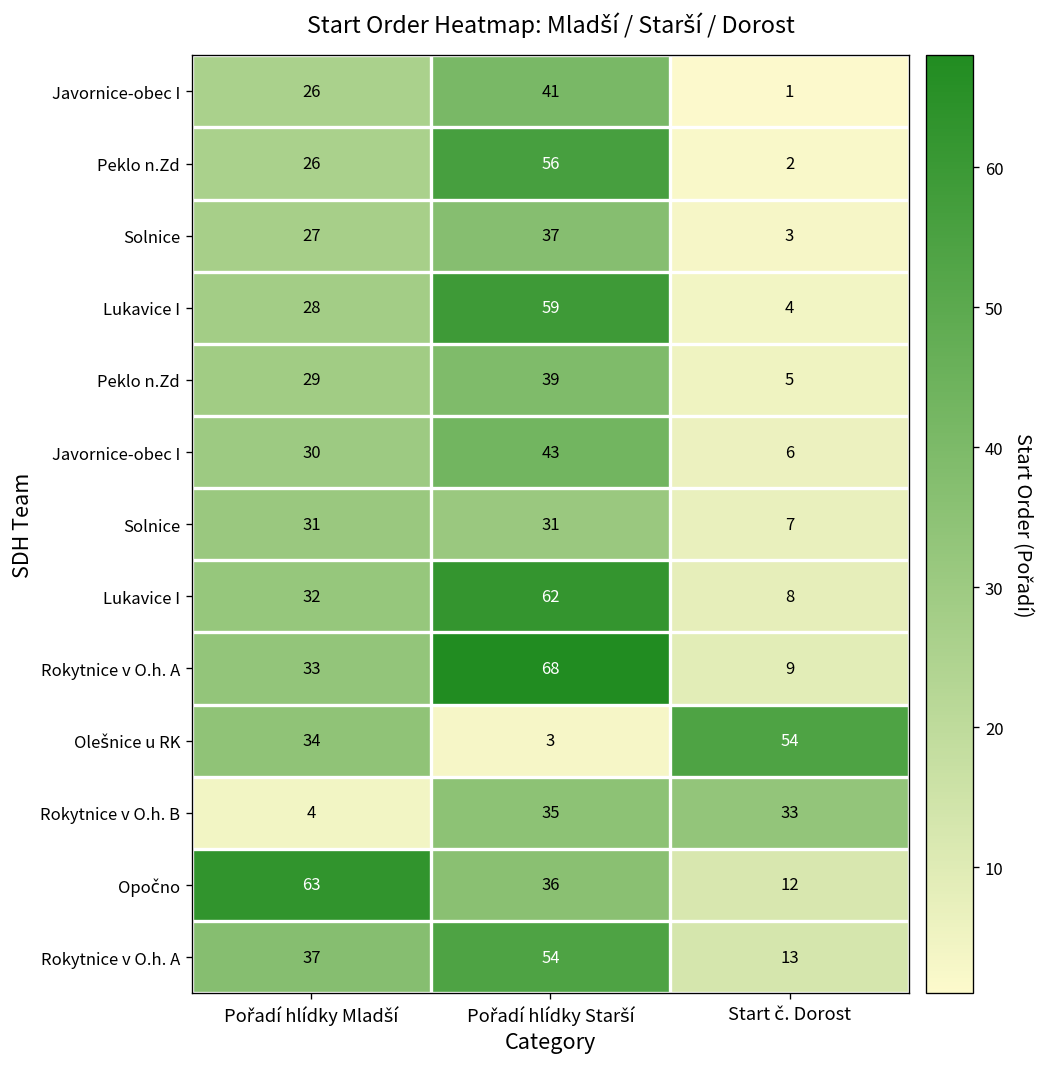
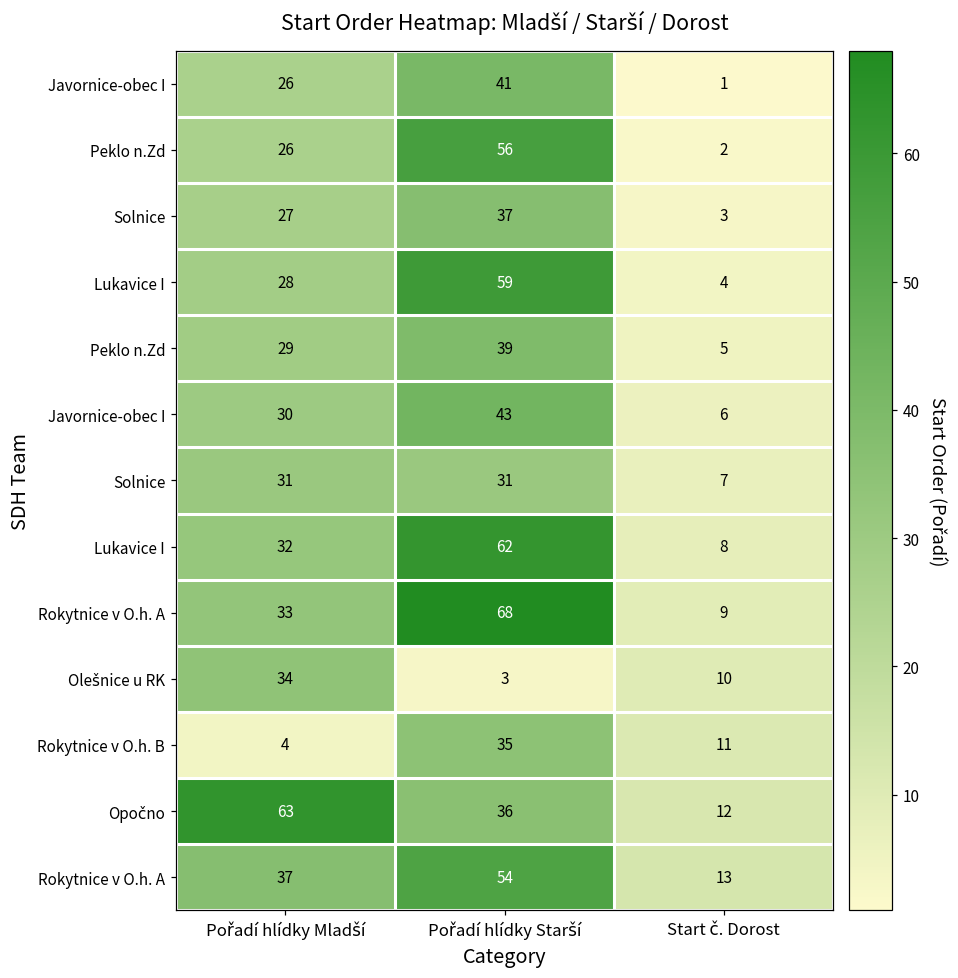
Olešnice u RK, Start č. Dorost: 54 -> 10
Rokytnice v O.h. B, Start č. Dorost: 33 -> 11
